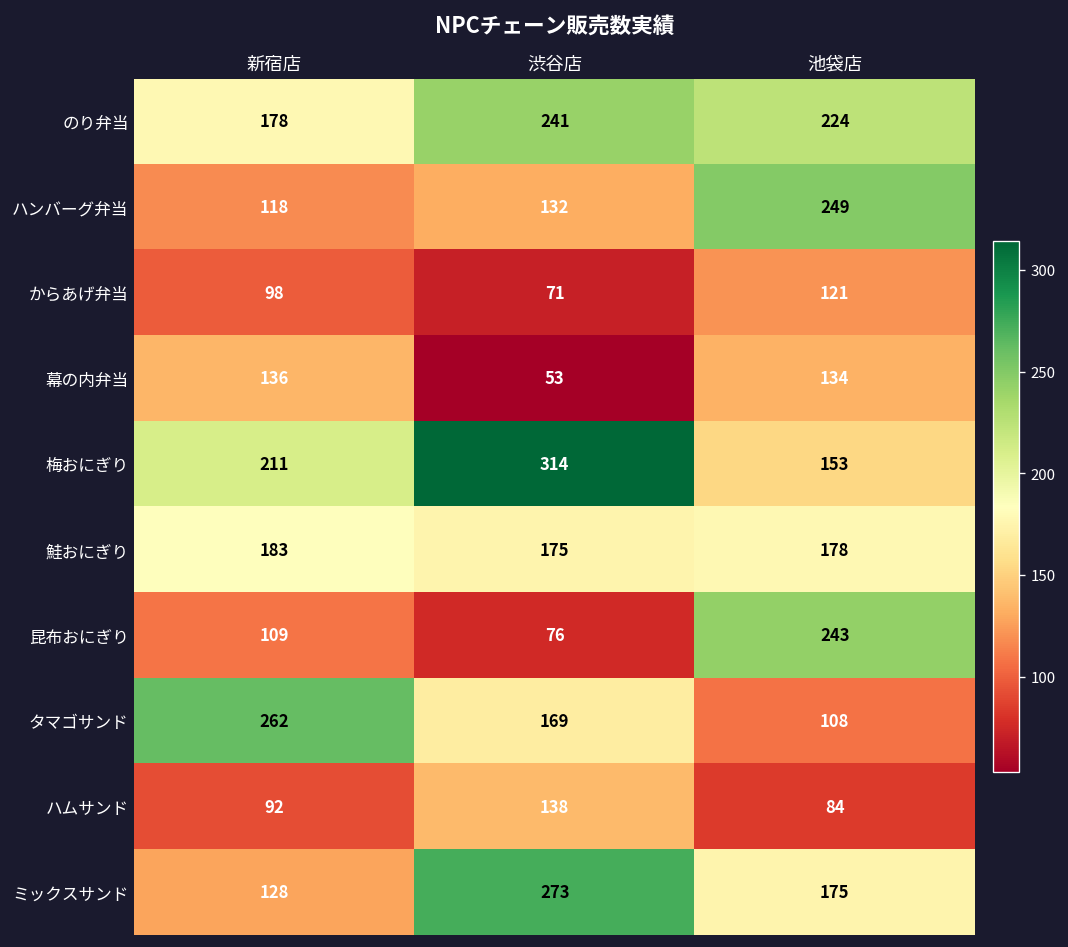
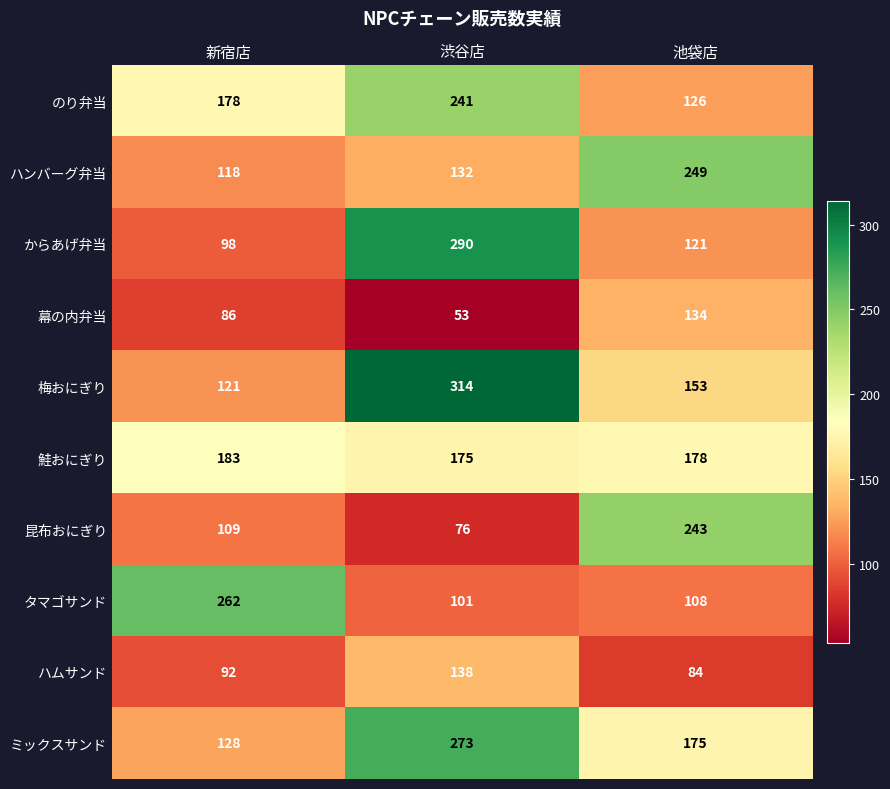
のり弁当, 池袋店: 224 -> 126
からあげ弁当, 渋谷店: 71 -> 290
幕の内弁当, 新宿店: 136 -> 86
梅おにぎり, 新宿店: 211 -> 121
タマゴサンド, 渋谷店: 169 -> 101
